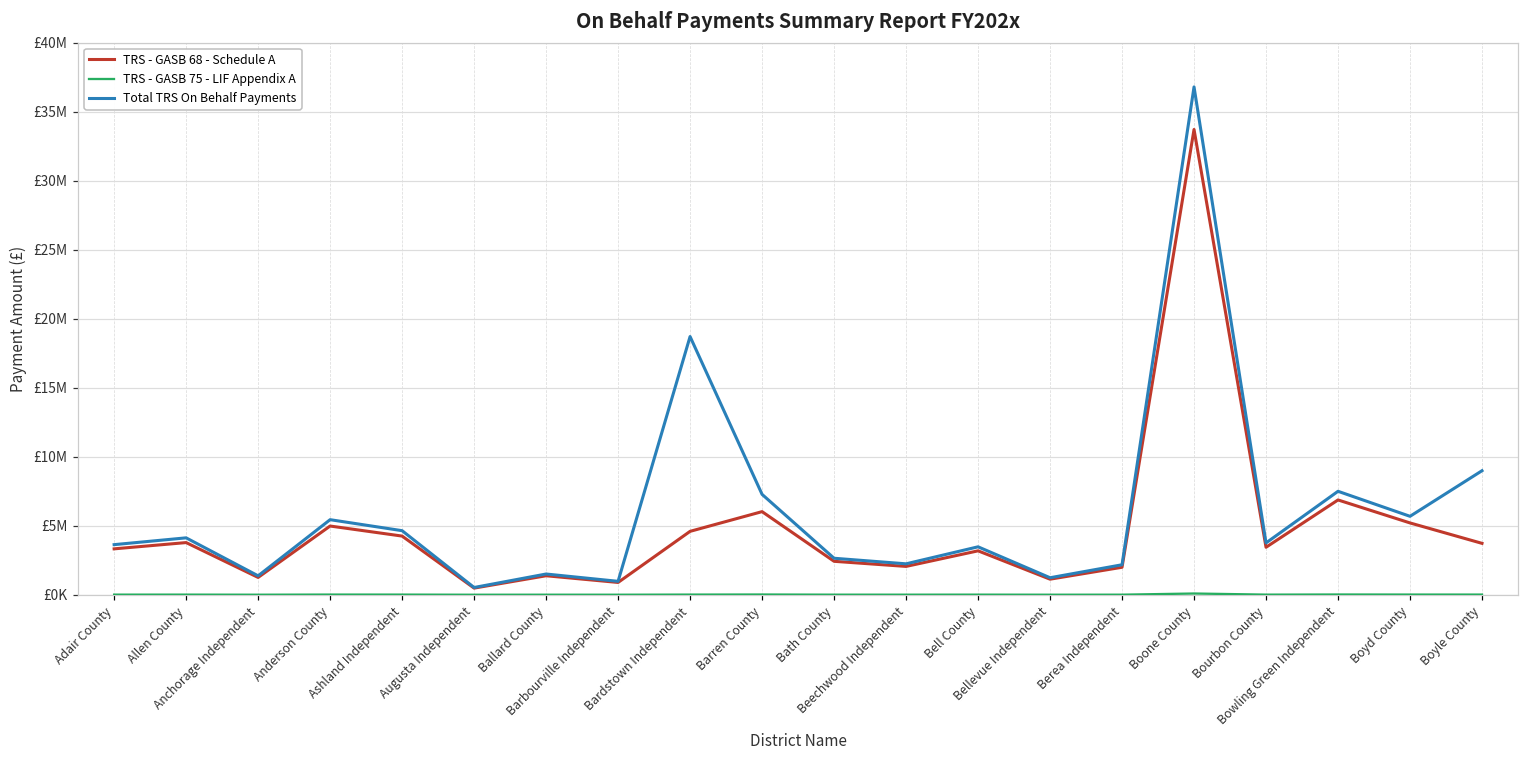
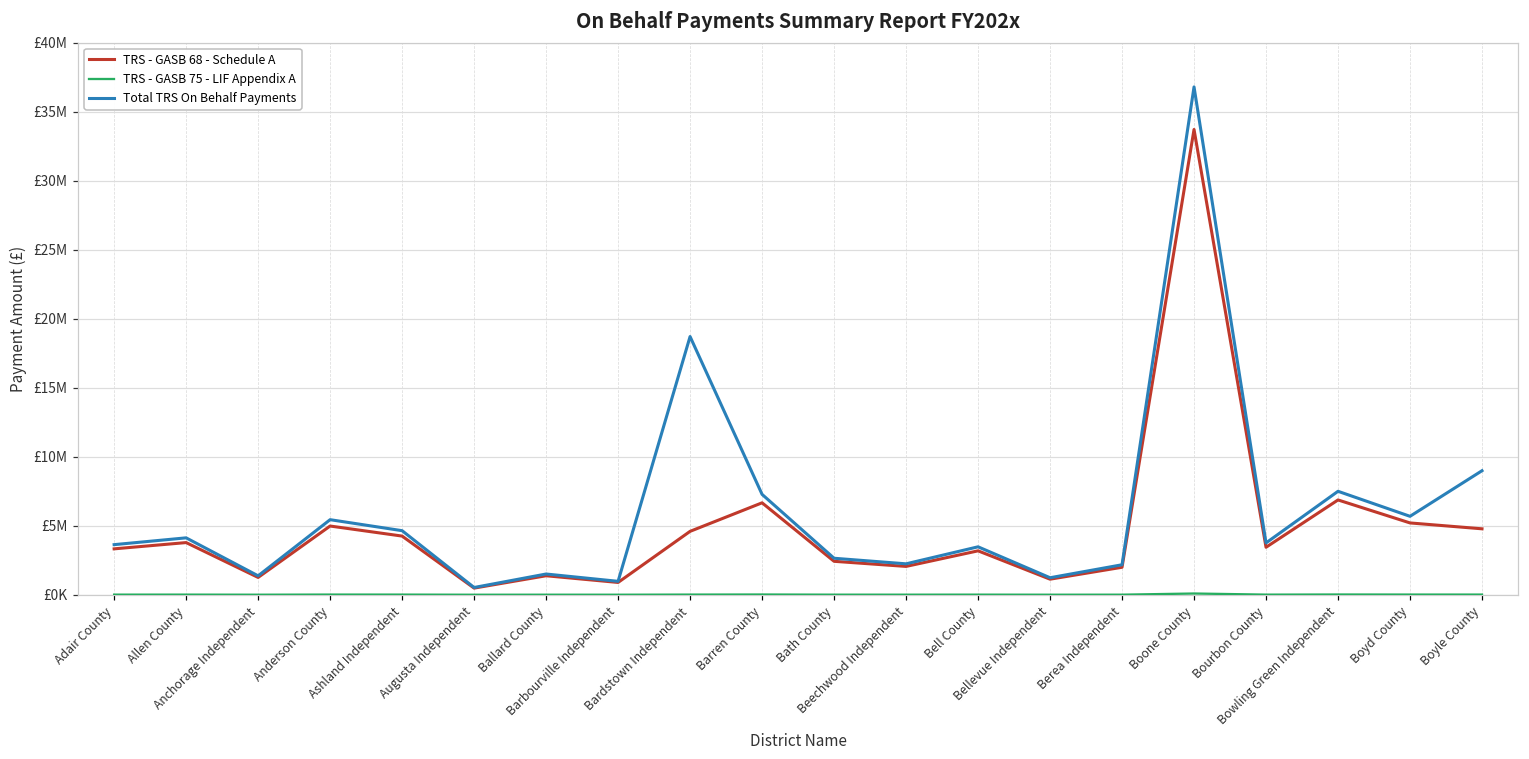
TRS - GASB 68 - Schedule A, Barren County: £6000000 -> £6700000
TRS - GASB 68 - Schedule A, Boyle County: £3700000 -> £4800000
